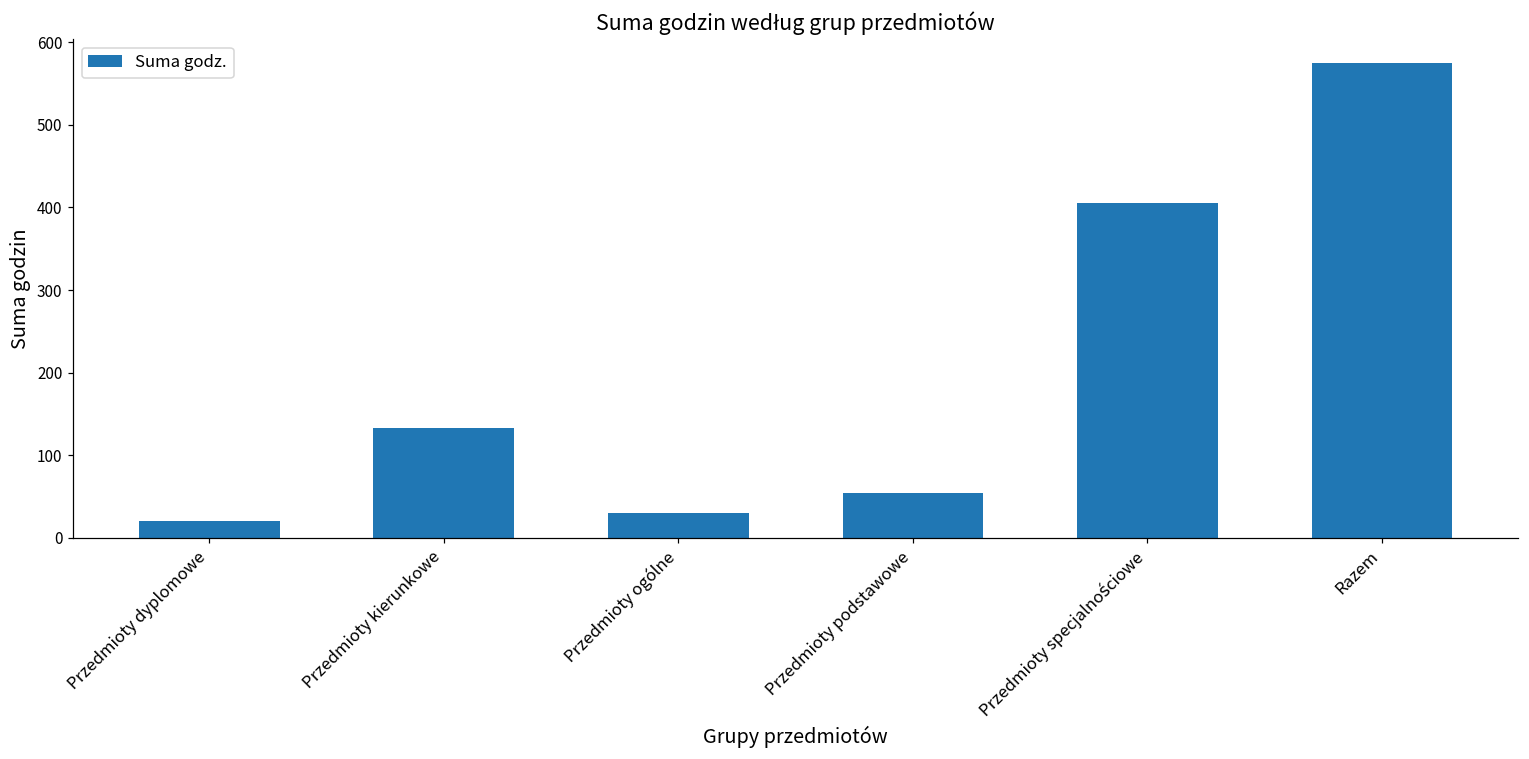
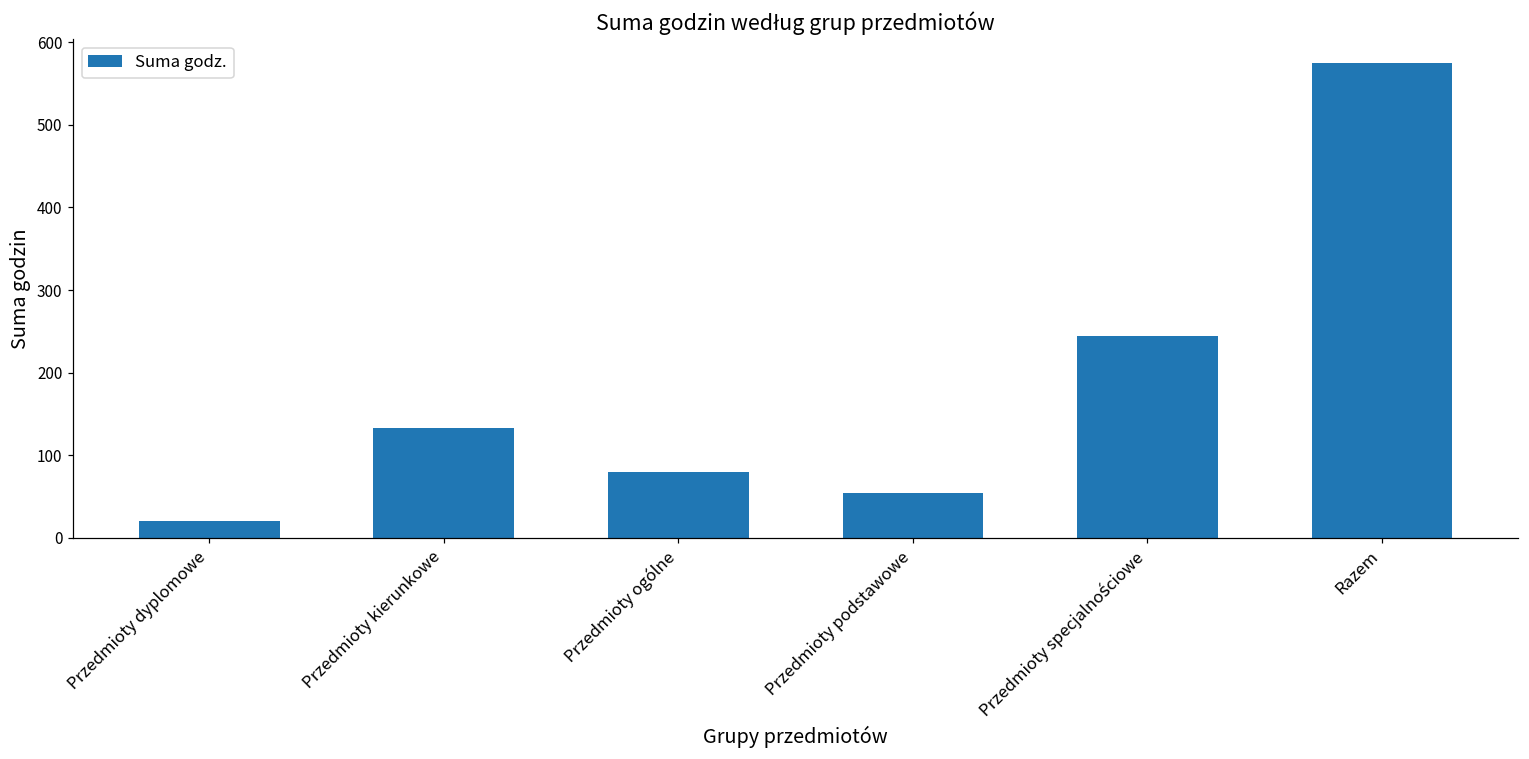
Przedmioty ogólne: 30 -> 80
Przedmioty specjalnościowe: 410 -> 250
